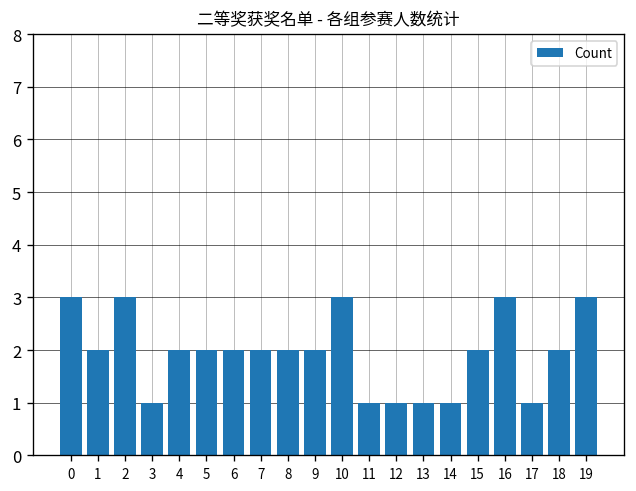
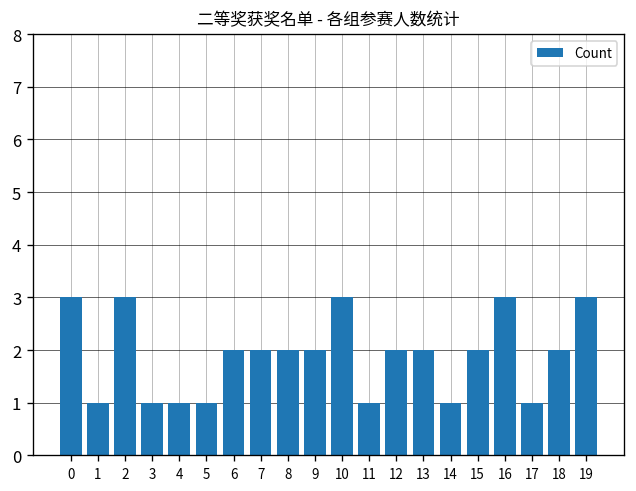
1: 2 -> 1
4: 2 -> 1
5: 2 -> 1
12: 1 -> 2
13: 1 -> 2
